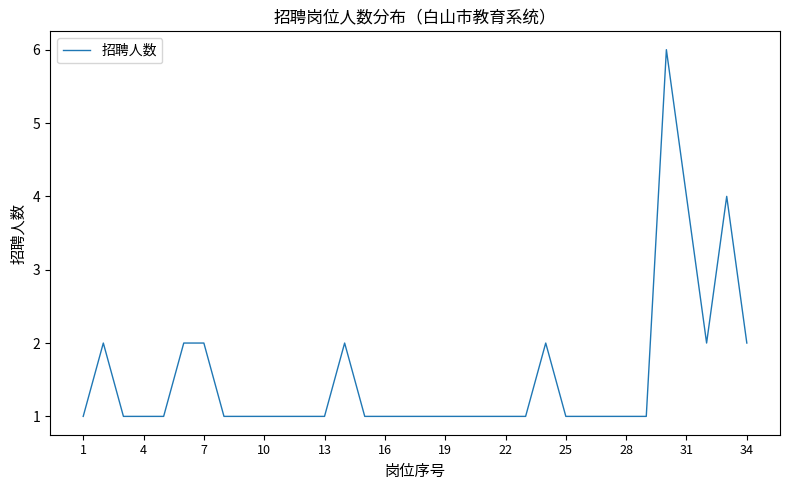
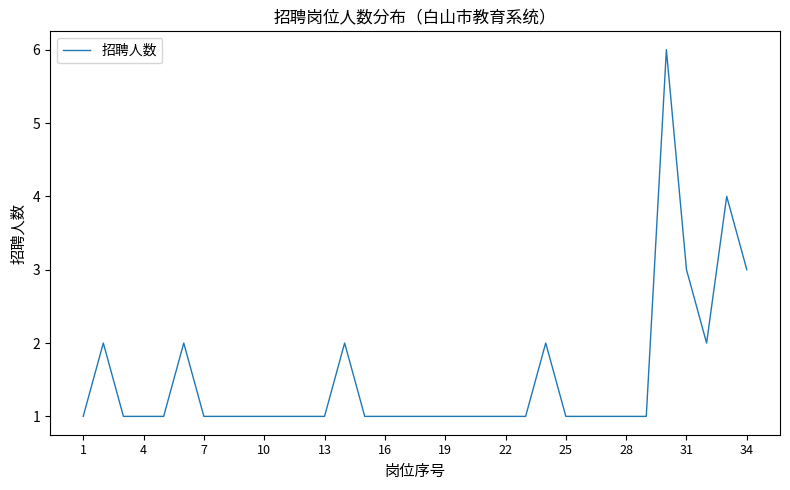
7: 2 -> 1
31: 4 -> 3
34: 2 -> 3
